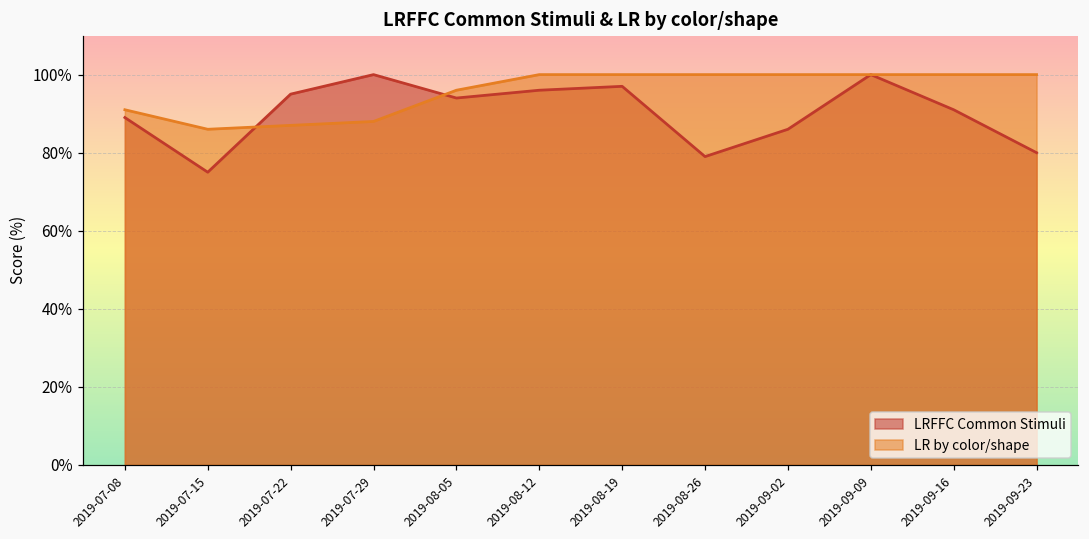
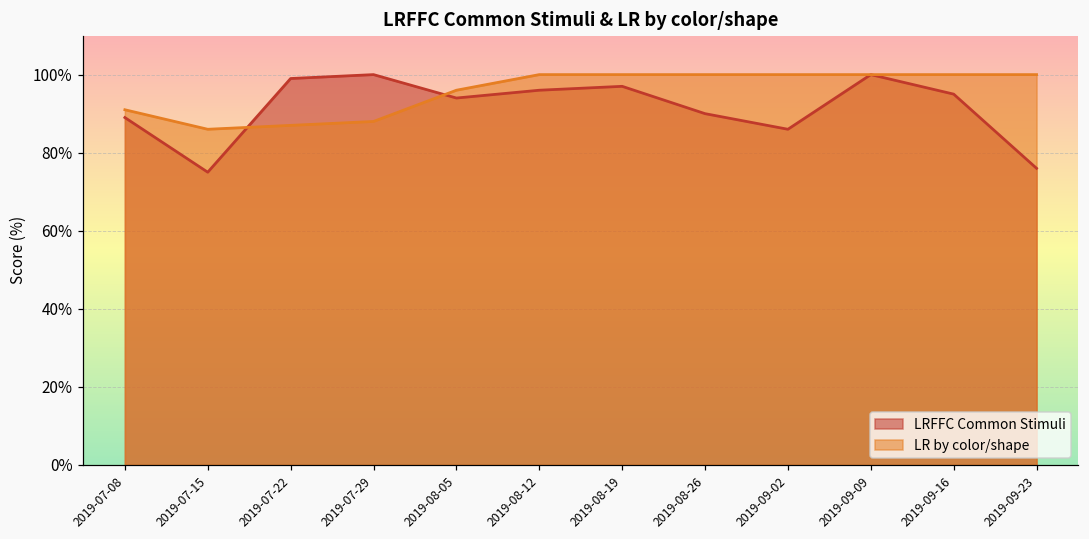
LRFFC Common Stimuli, 2019-07-22: 95% -> 99%
LRFFC Common Stimuli, 2019-08-26: 79% -> 90%
LRFFC Common Stimuli, 2019-09-16: 91% -> 95%
LRFFC Common Stimuli, 2019-09-23: 80% -> 76%
